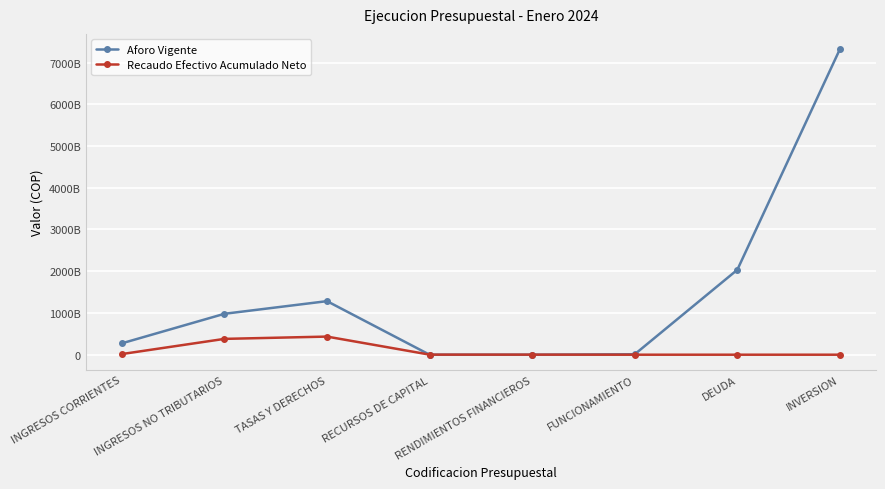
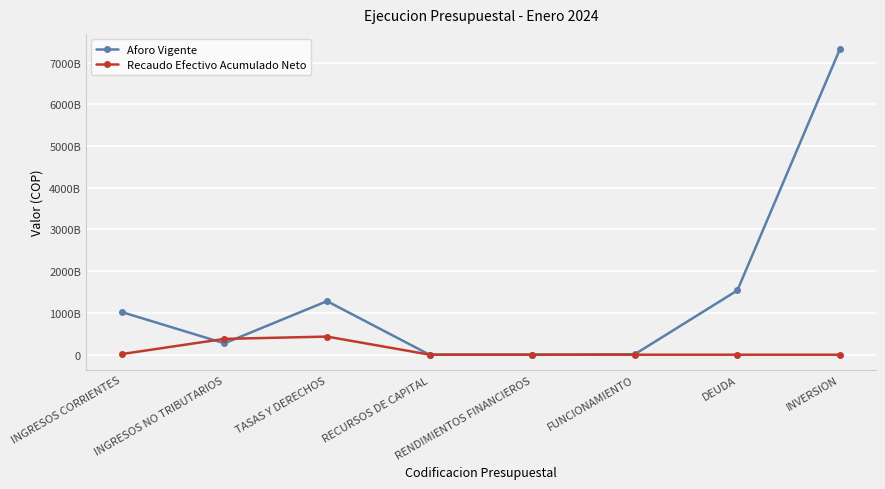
Aforo Vigente, INGRESOS CORRIENTES: 300000000000 -> 1000000000000
Aforo Vigente, INGRESOS NO TRIBUTARIOS: 1000000000000 -> 300000000000
Aforo Vigente, DEUDA: 2000000000000 -> 1500000000000
